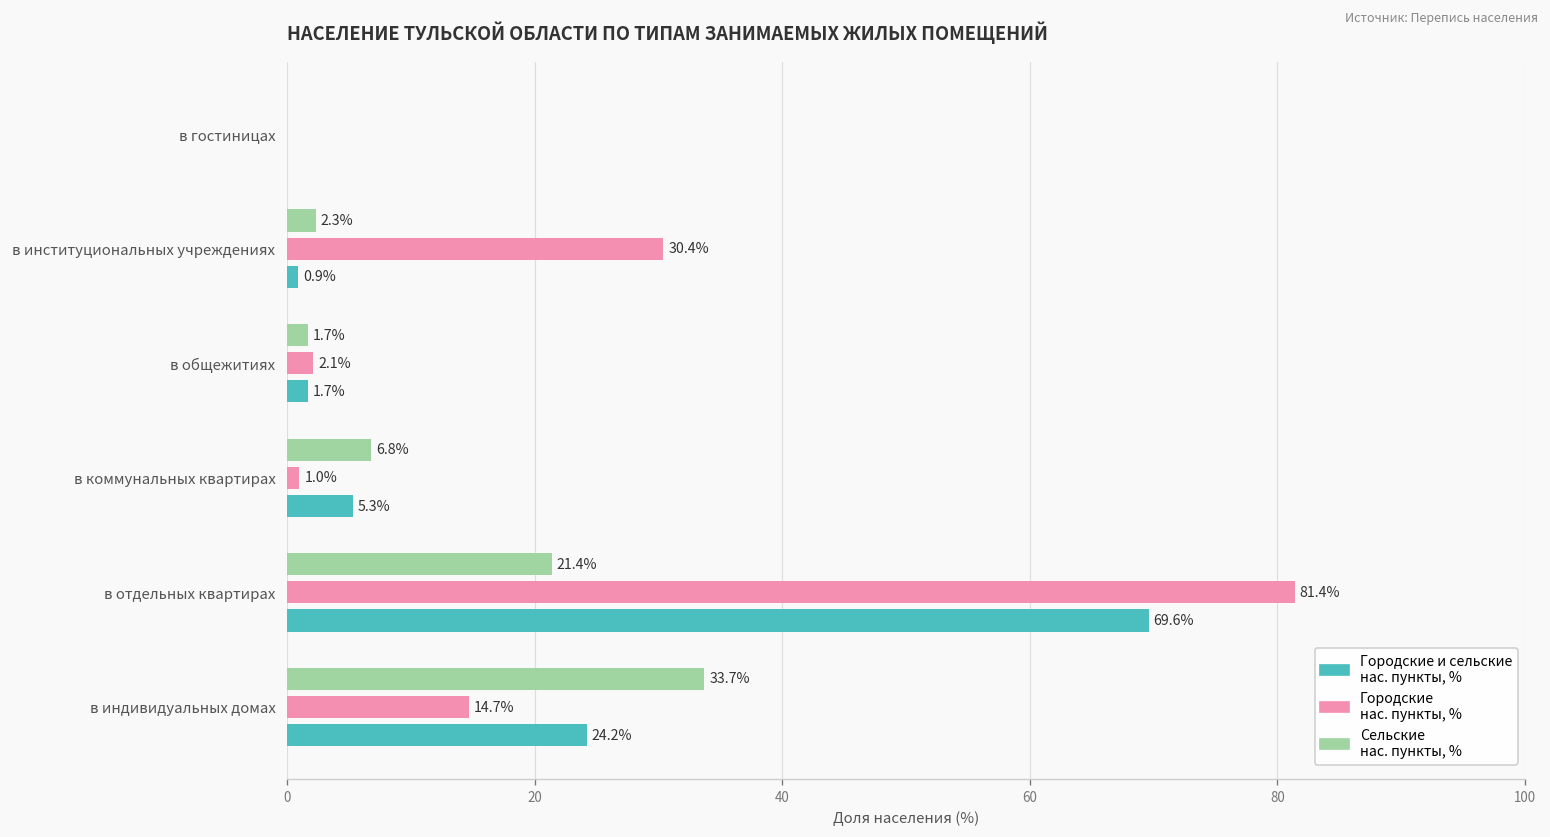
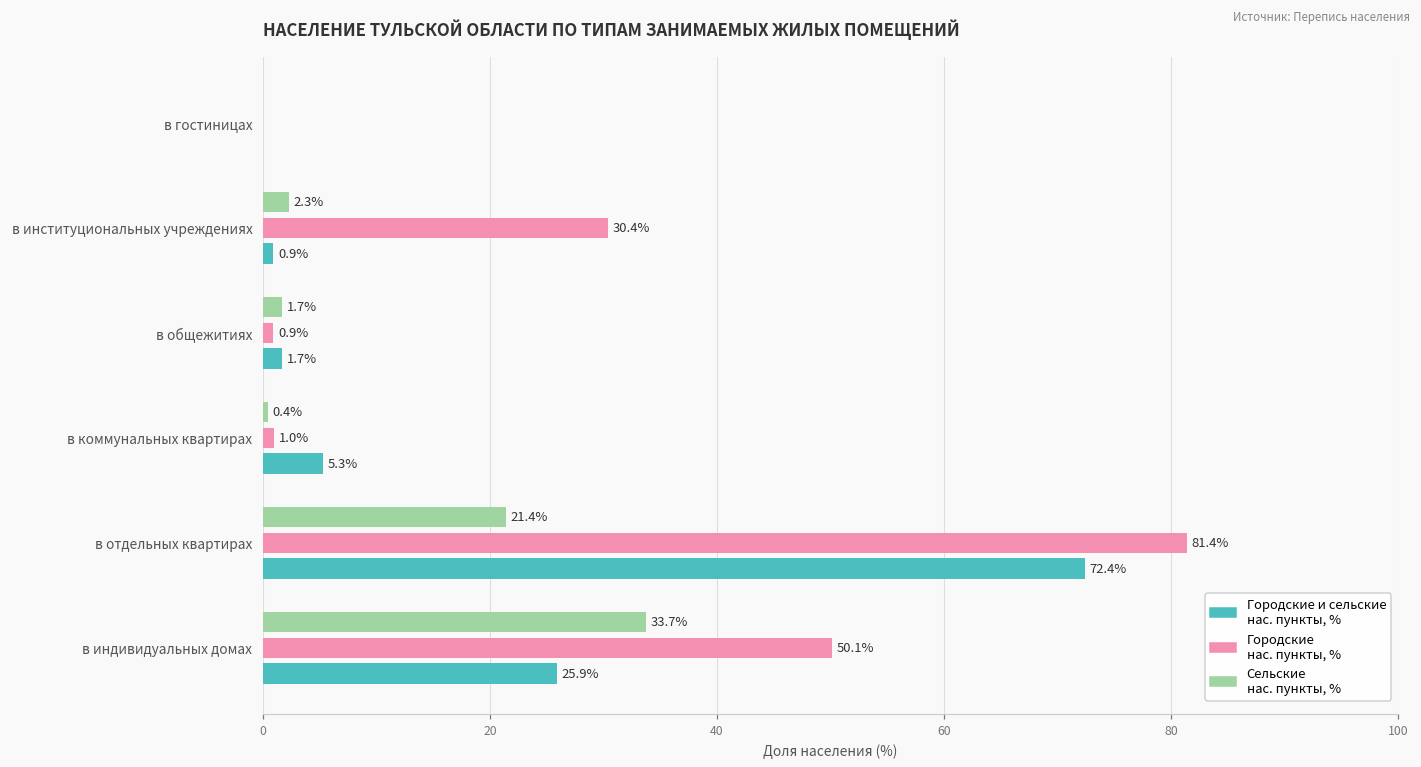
Городские нас. пункты, %, в общежитиях: 2.1% -> 0.9%
Сельские нас. пункты, %, в коммунальных квартирах: 6.8% -> 0.4%
Городские и сельские нас. пункты, %, в отдельных квартирах: 69.6% -> 72.4%
Городские нас. пункты, %, в индивидуальных домах: 14.7% -> 50.1%
Городские и сельские нас. пункты, %, в индивидуальных домах: 24.2% -> 25.9%
